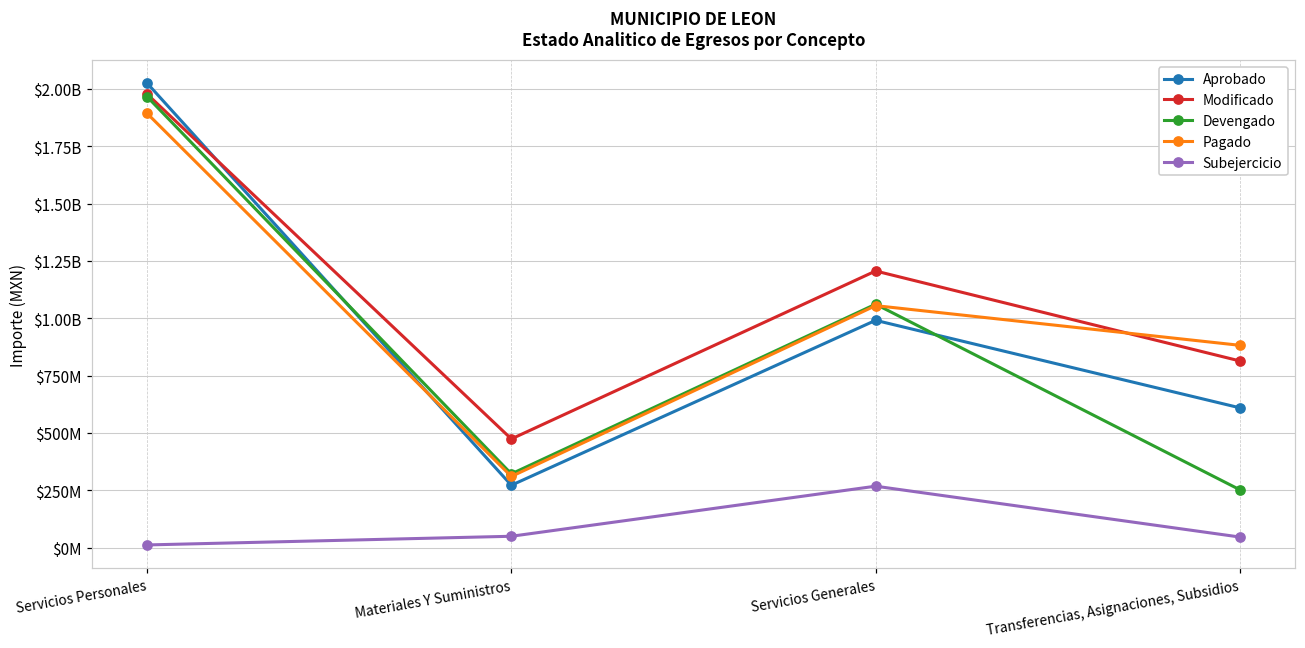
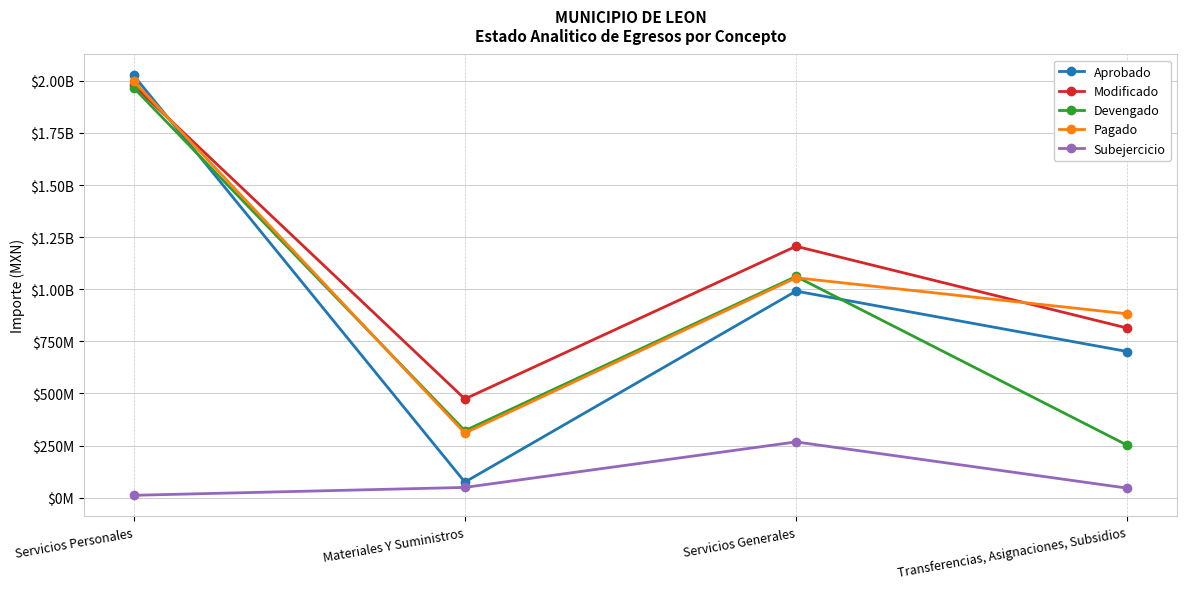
Pagado, Servicios Personales: $1890000000 -> $2000000000
Aprobado, Materiales Y Suministros: $270000000 -> $70000000
Aprobado, Transferencias, Asignaciones, Subsidios: $610000000 -> $700000000
